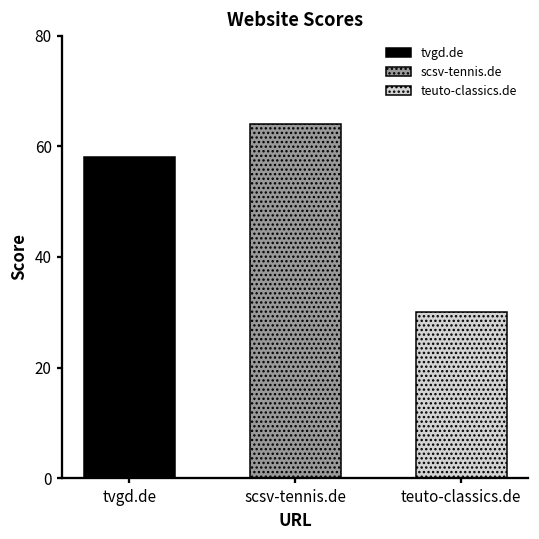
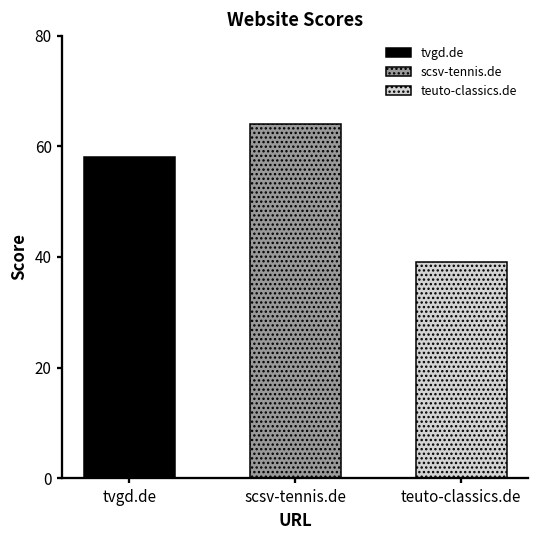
teuto-classics.de: 30 -> 39
